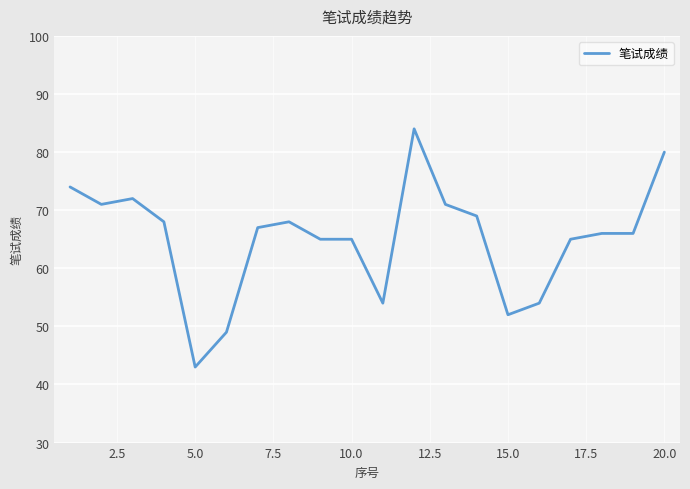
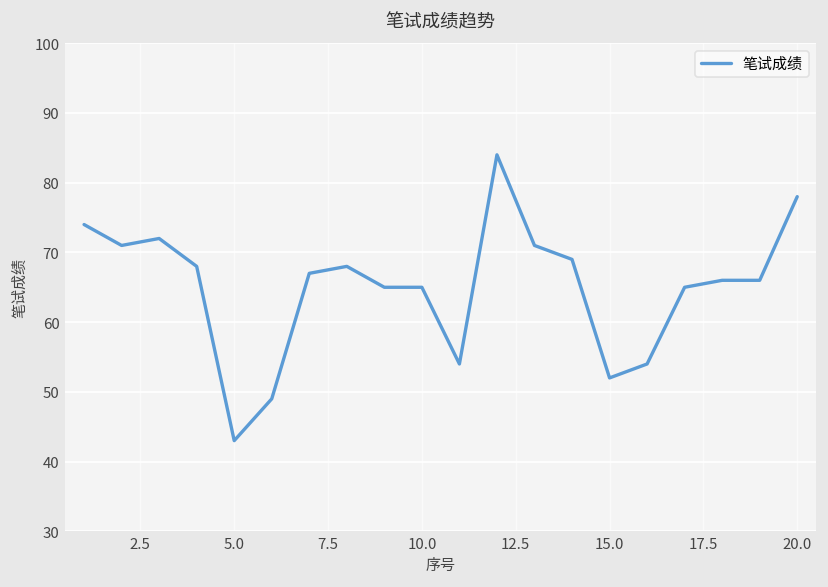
20.0: 80 -> 78
